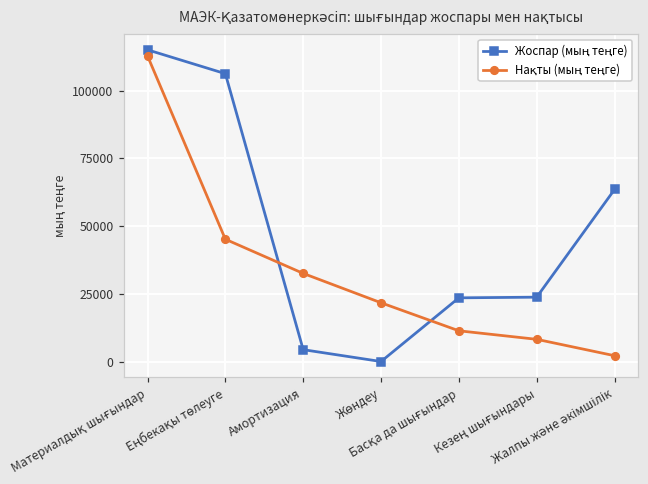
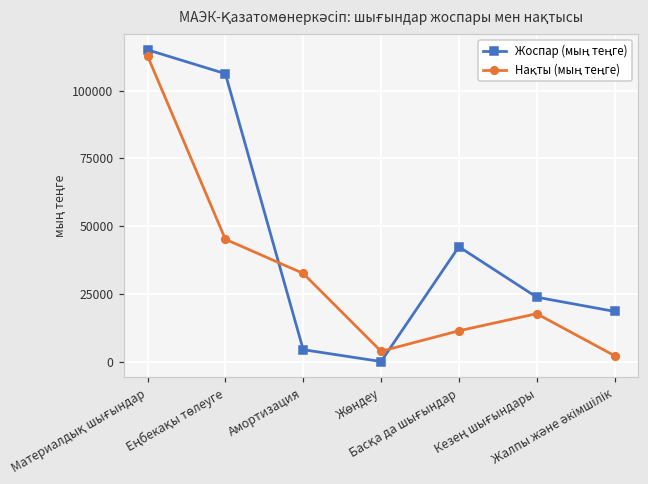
Нақты (мың теңге), Жөндеу: 22000 -> 4000
Жоспар (мың теңге), Басқа да шығындар: 24000 -> 42000
Нақты (мың теңге), Кезең шығындары: 8000 -> 18000
Жоспар (мың теңге), Жалпы және әкімшілік: 64000 -> 19000
